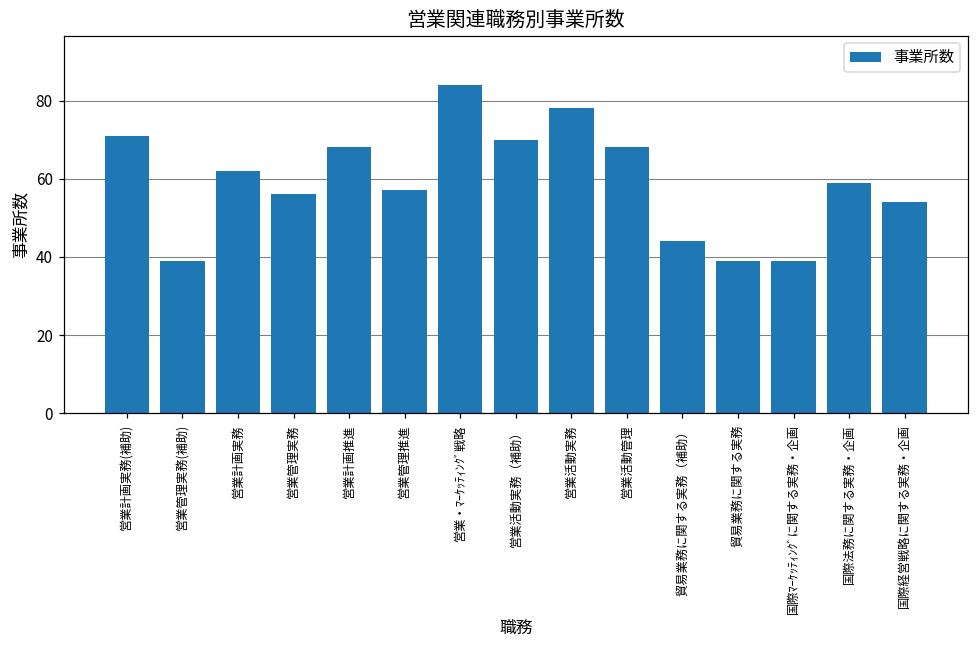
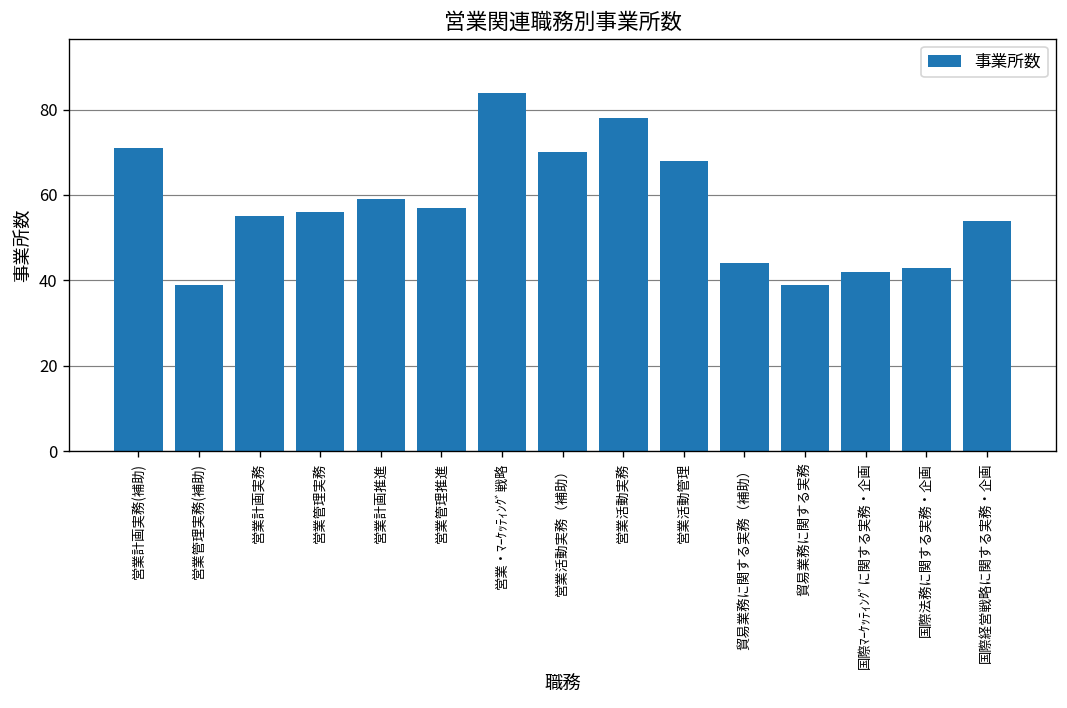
営業計画実務: 62 -> 55
営業計画推進: 68 -> 59
国際ﾏｰｹｯﾃｨﾝｸﾞに関する実務・企画: 39 -> 42
国際法務に関する実務・企画: 59 -> 43
